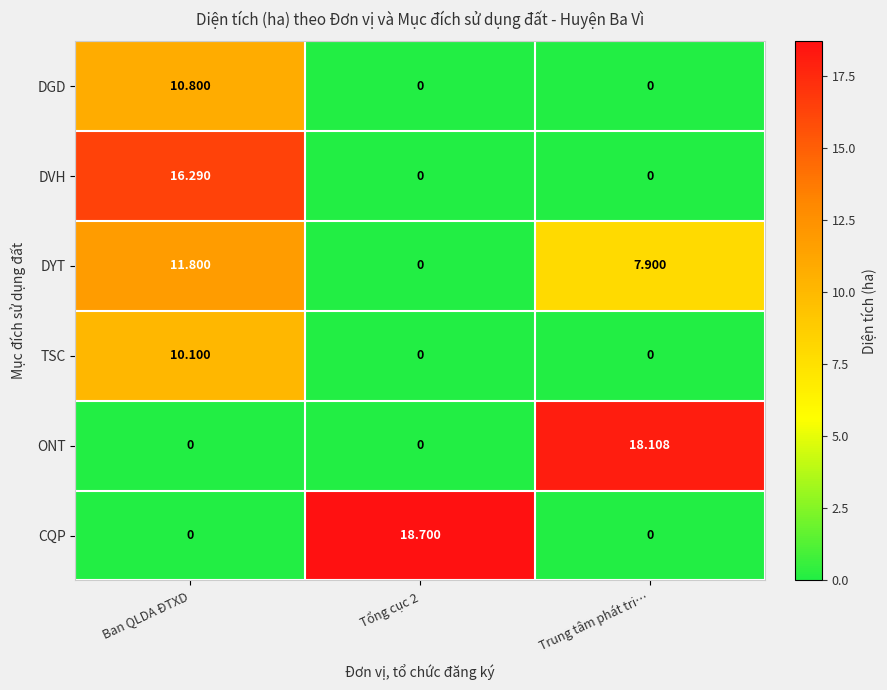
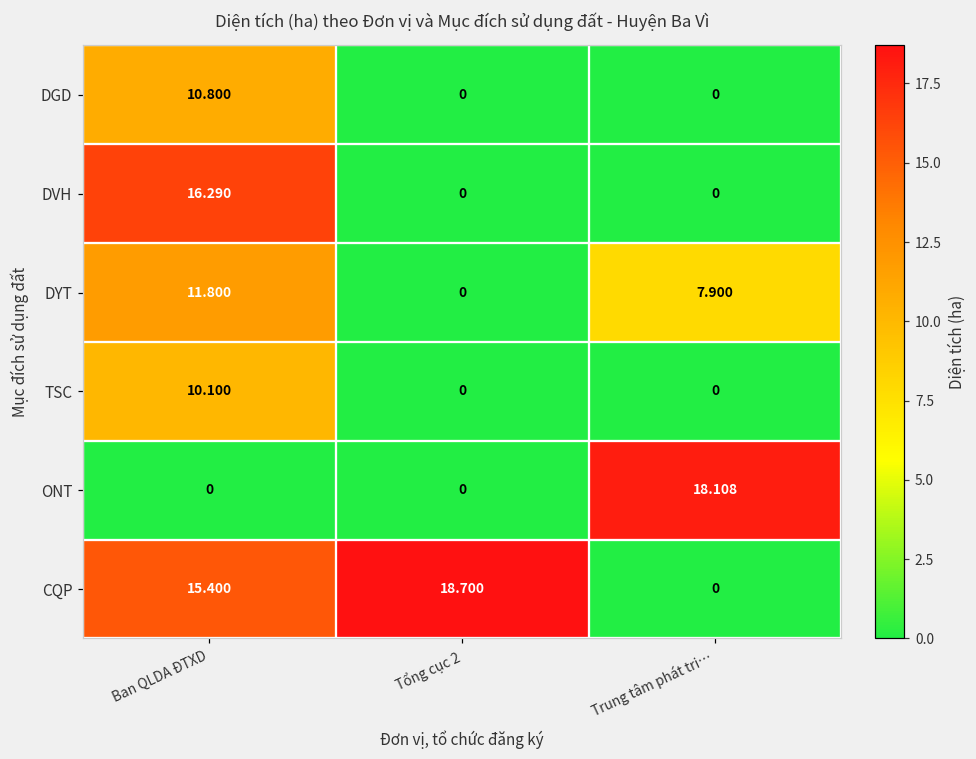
CQP, Ban QLDA ĐTXD: 0 -> 15.400
